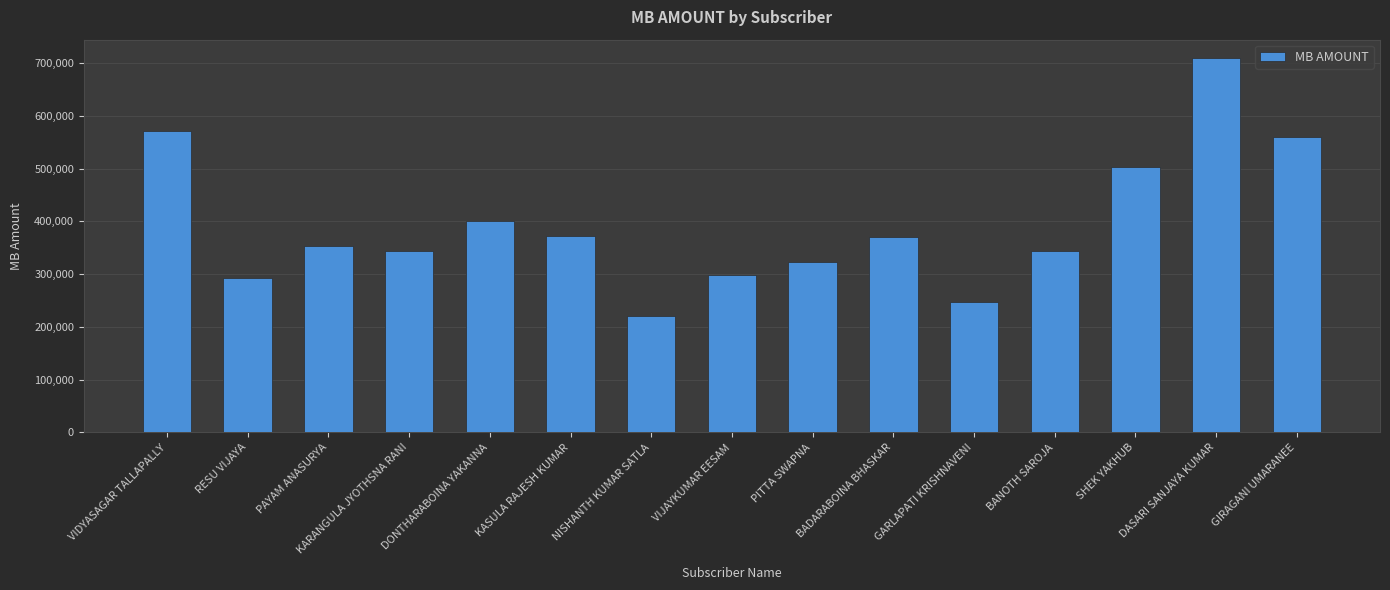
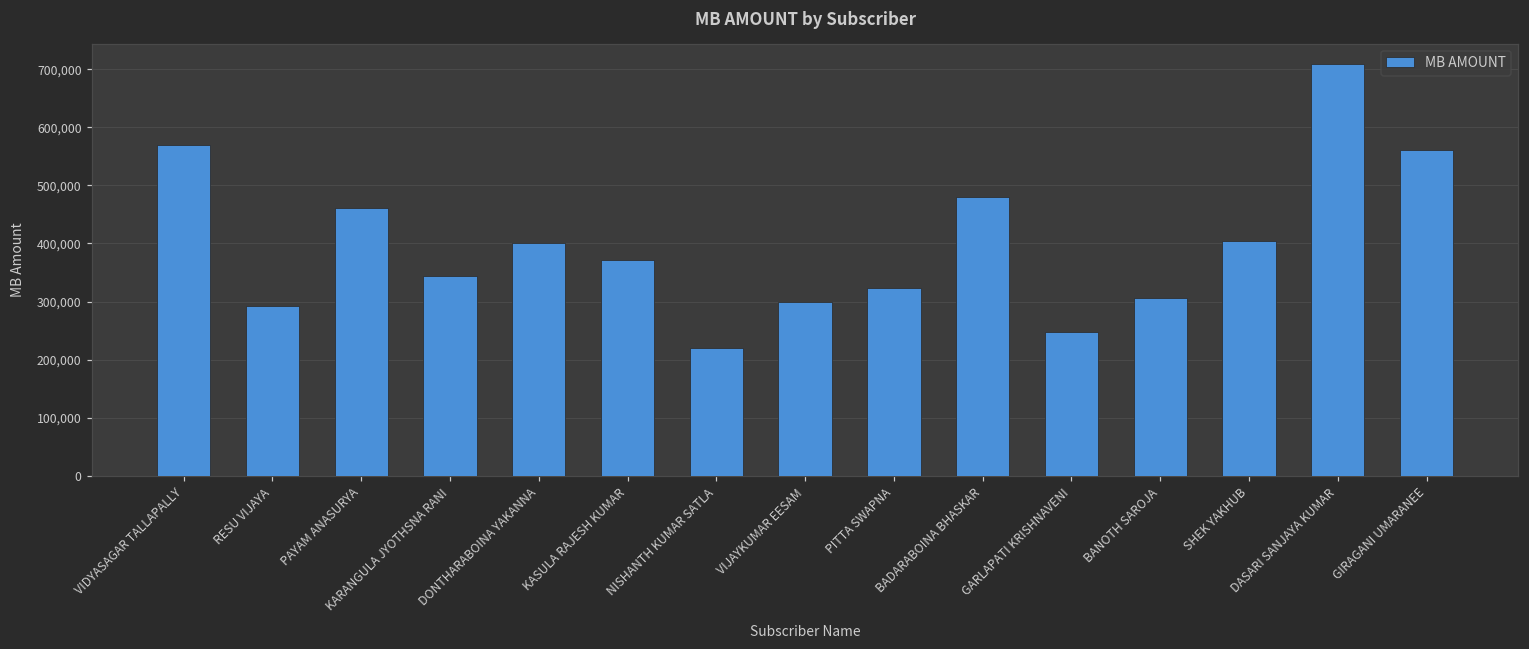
PAYAM ANASURYA: 350,000 -> 460,000
BADARABOINA BHASKAR: 370,000 -> 480,000
BANOTH SAROJA: 340,000 -> 310,000
SHEK YAKHUB: 500,000 -> 400,000
